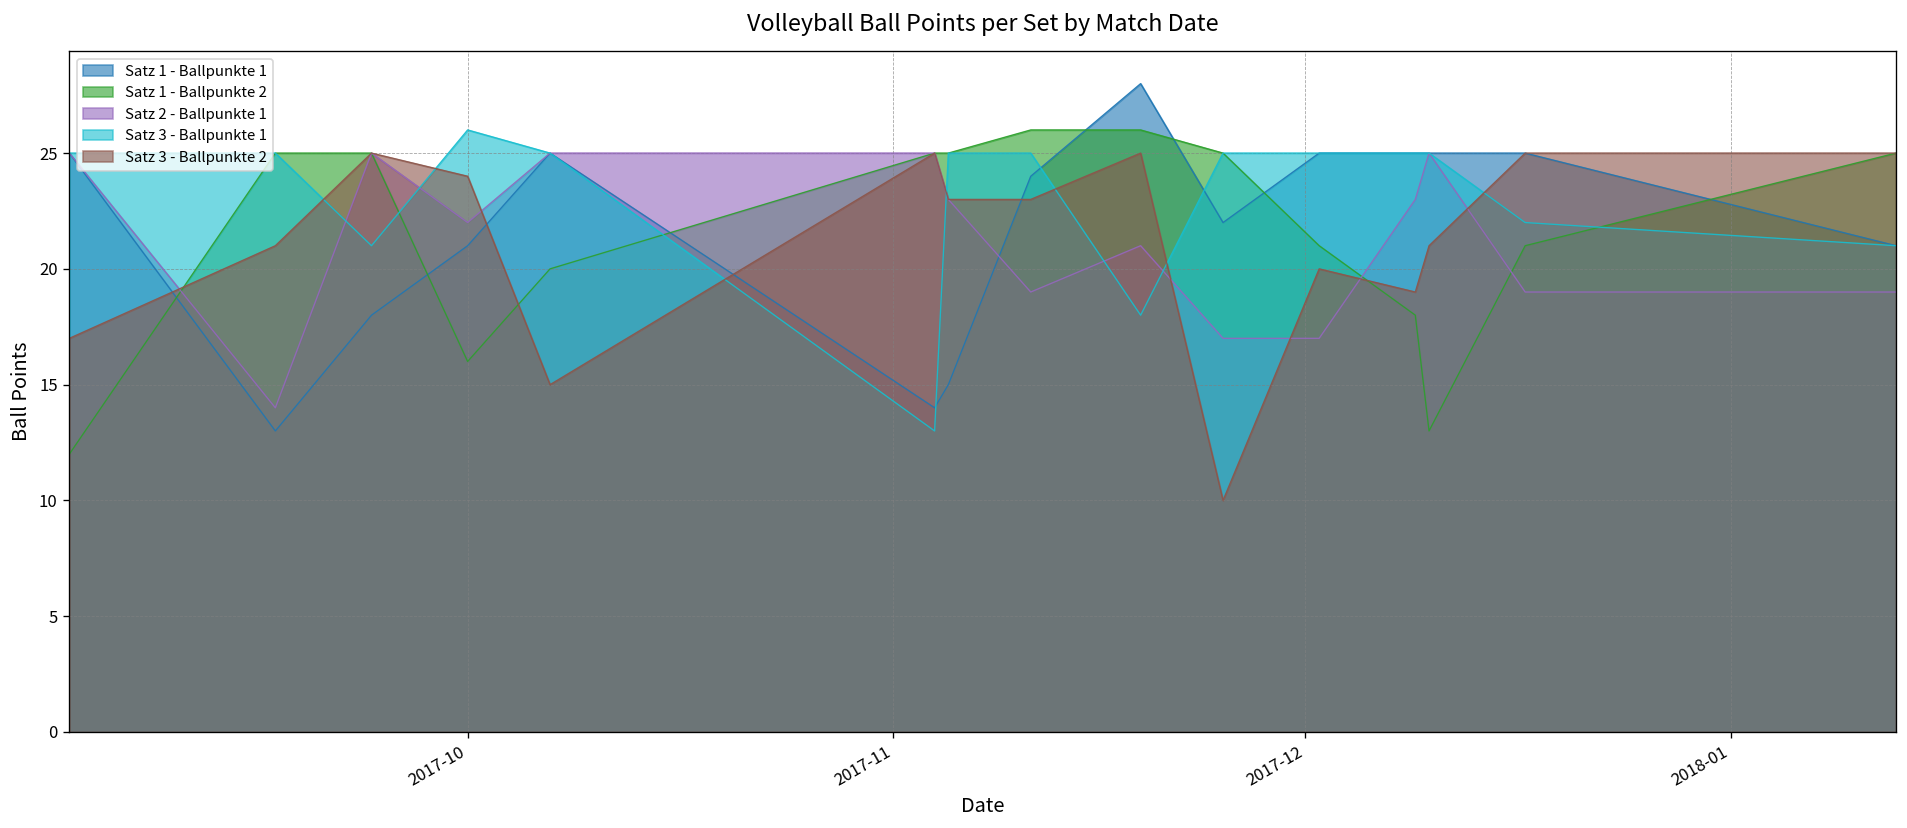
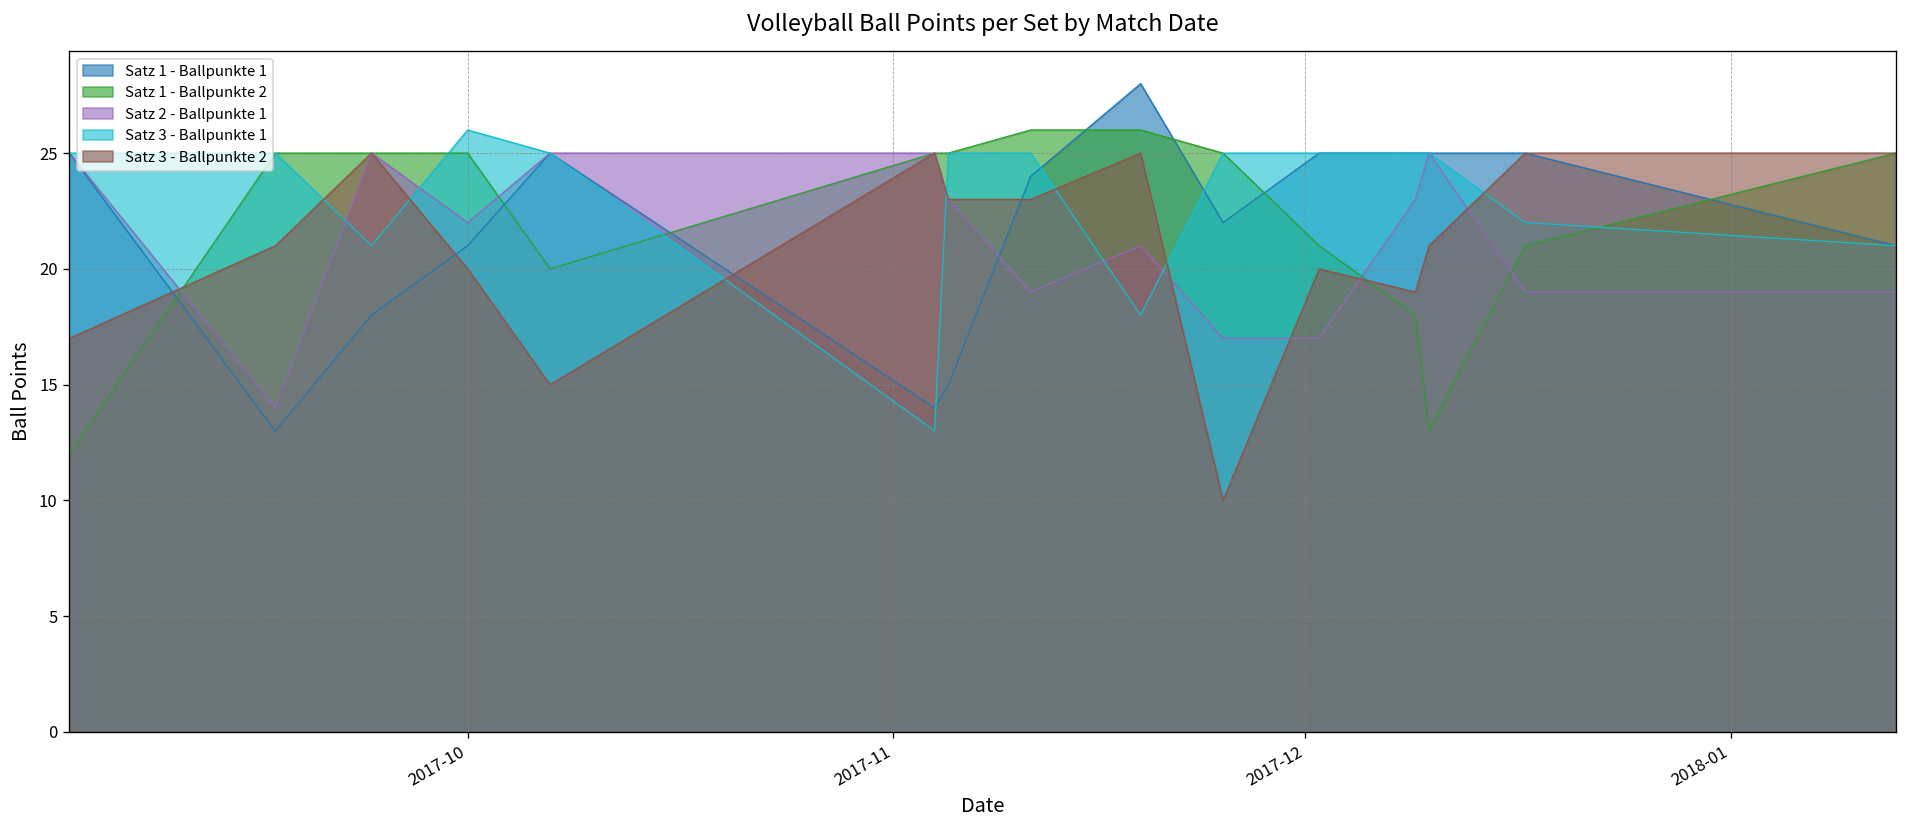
Satz 1 - Ballpunkte 2, 2017-10: 16 -> 25
Satz 3 - Ballpunkte 2, 2017-10: 24 -> 20
